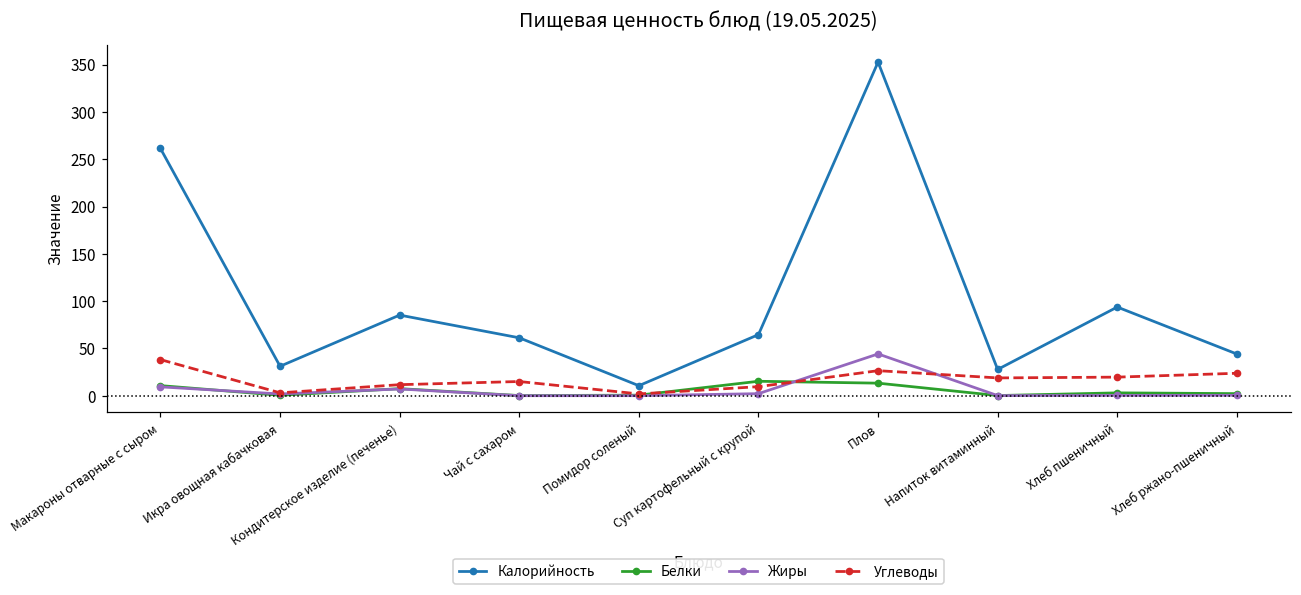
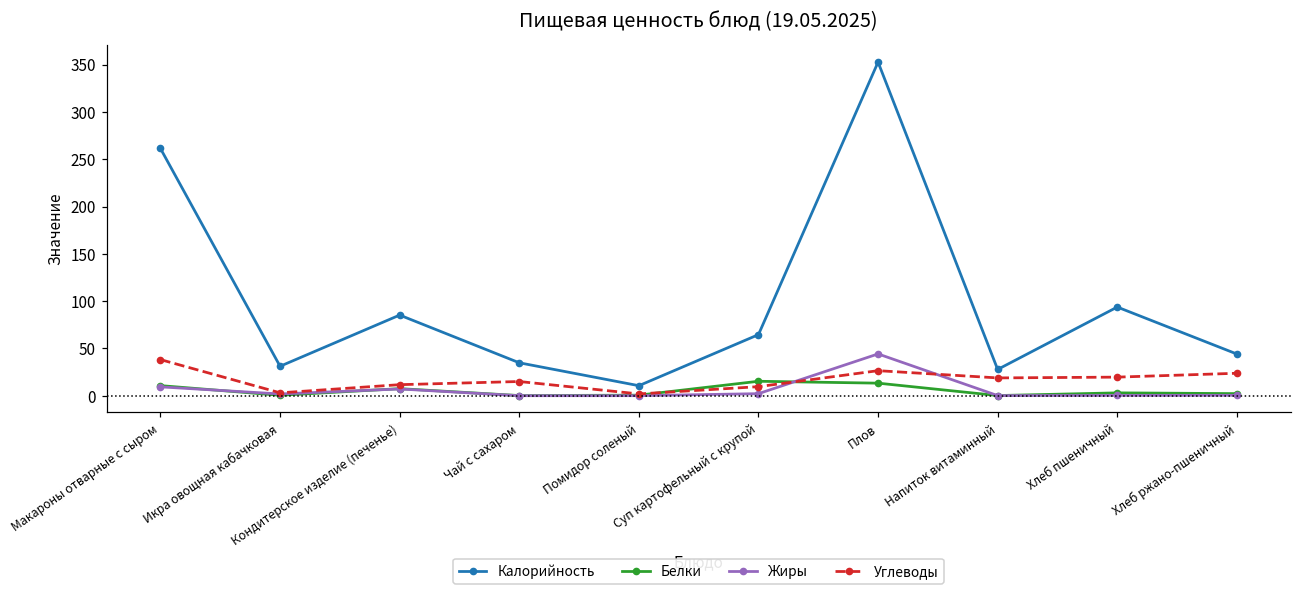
Калорийность, Чай с сахаром: 60 -> 30
